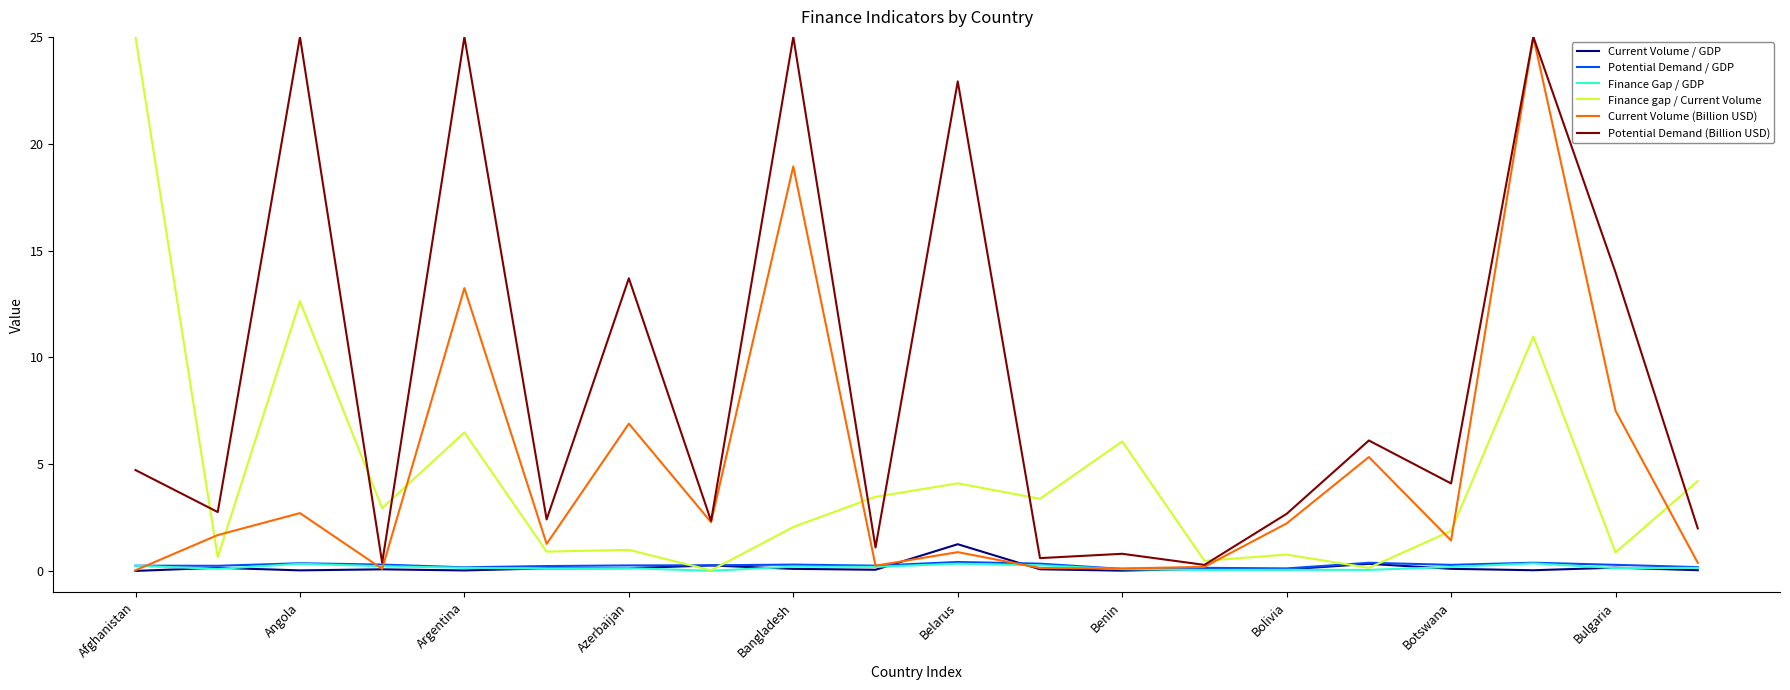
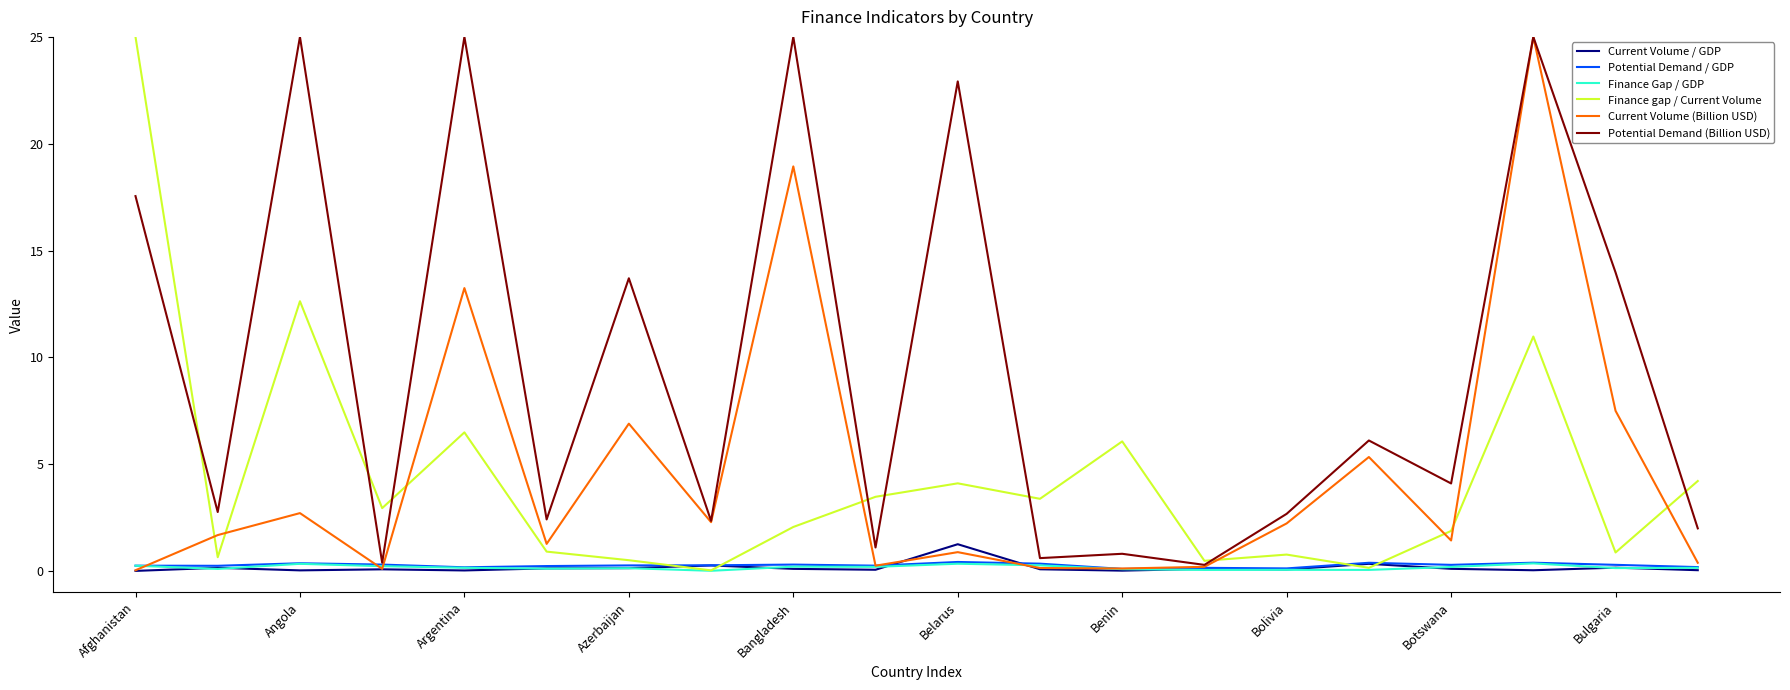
Potential Demand (Billion USD), Afghanistan: 4.7 -> 17.5
Finance gap / Current Volume, Azerbaijan: 1.0 -> 0.5
